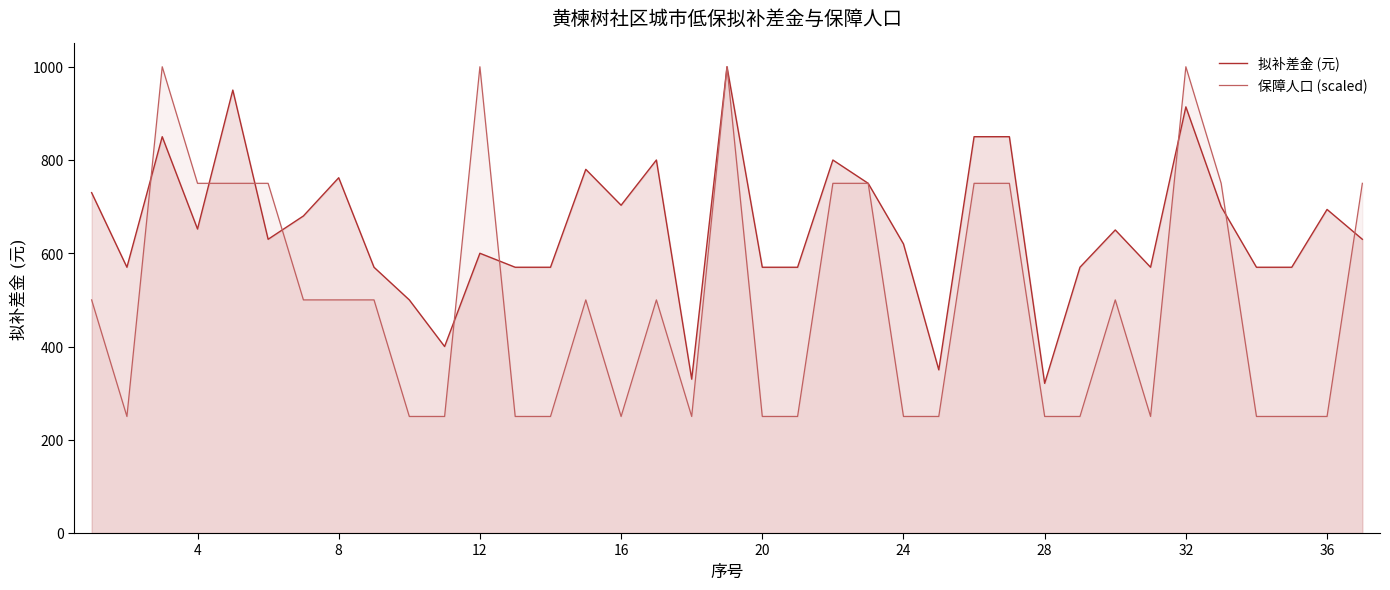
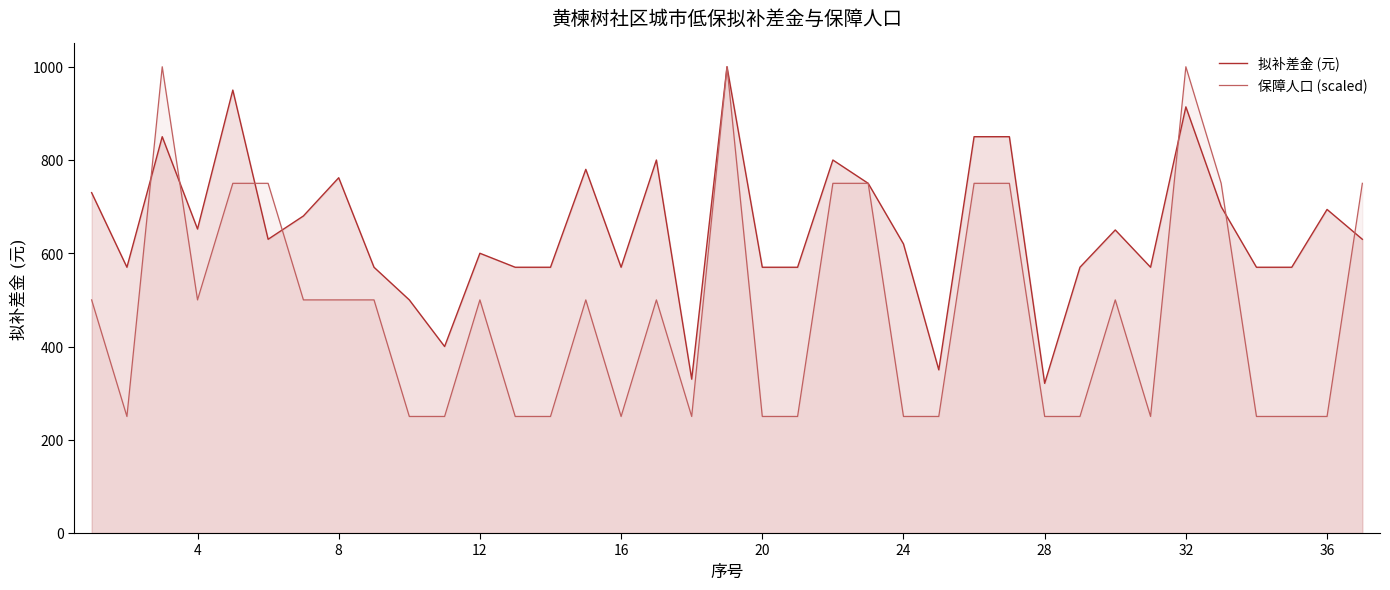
保障人口 (scaled), 4: 750 -> 500
保障人口 (scaled), 12: 1000 -> 500
拟补差金 (元), 16: 700 -> 570
